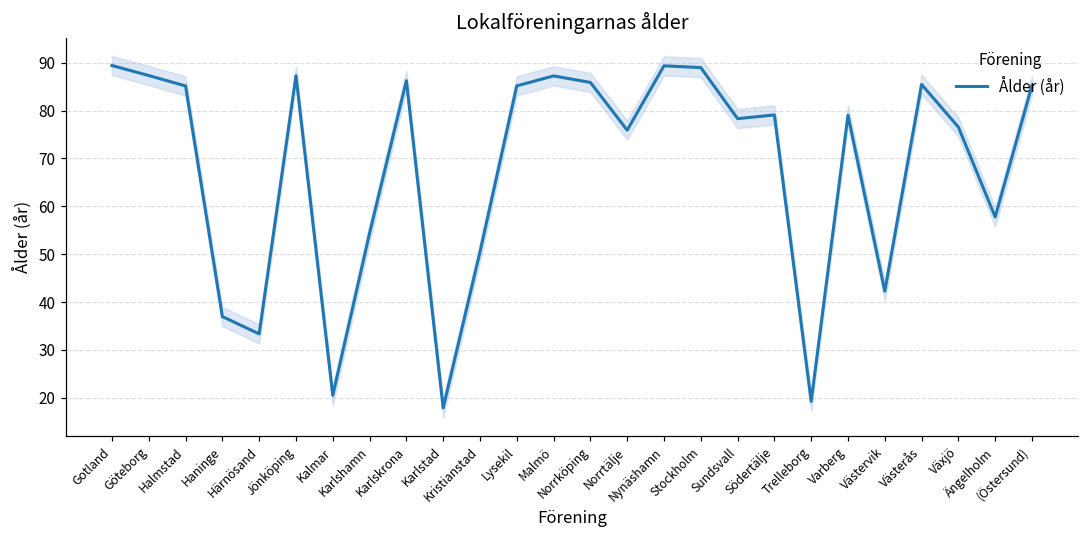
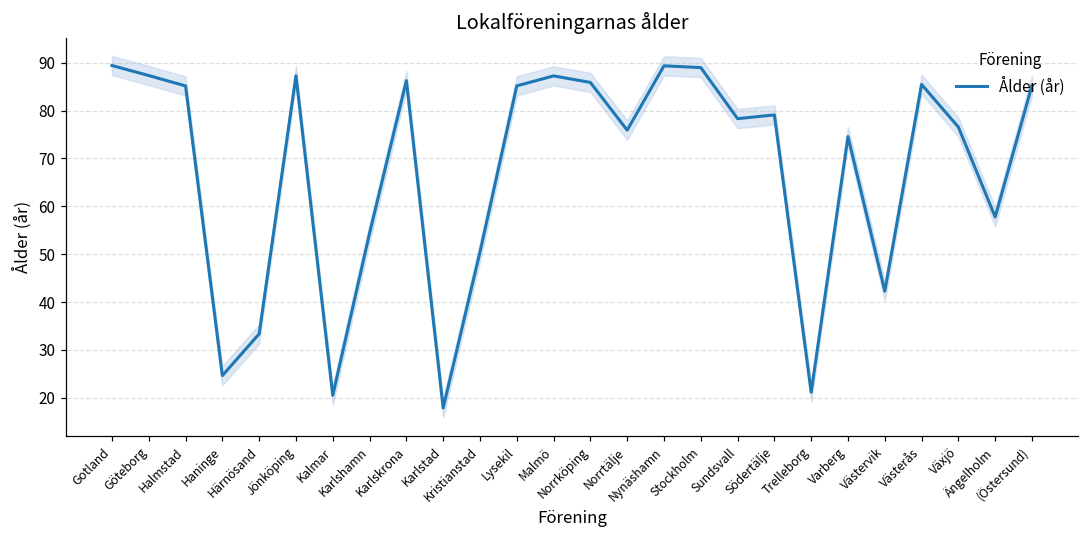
Ålder (år), Haninge: 37 -> 25
Ålder (år), Trelleborg: 19 -> 21
Ålder (år), Varberg: 79 -> 75
